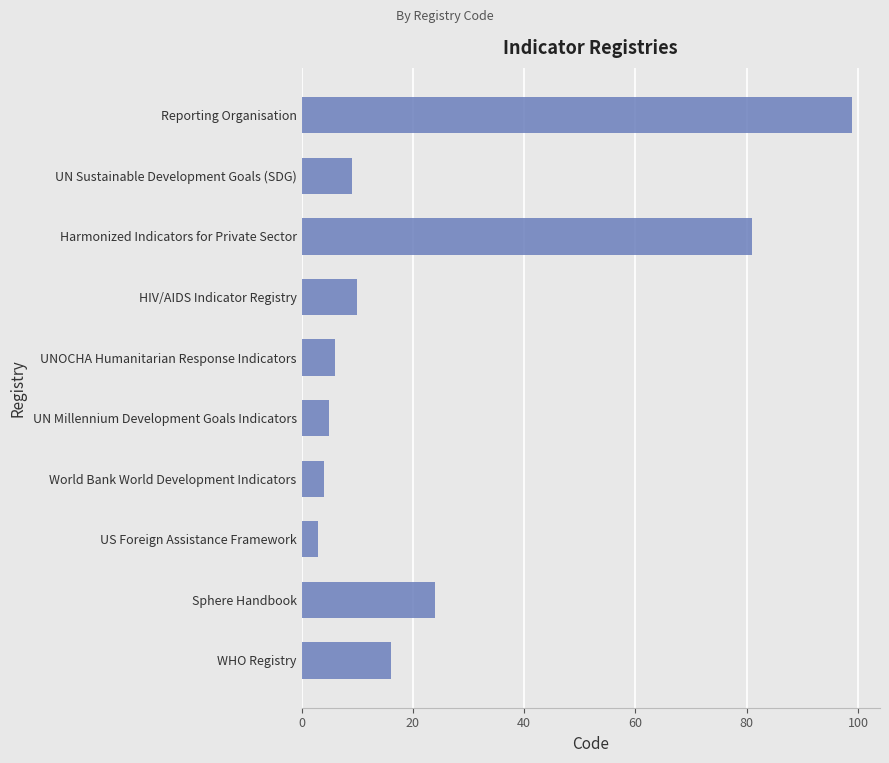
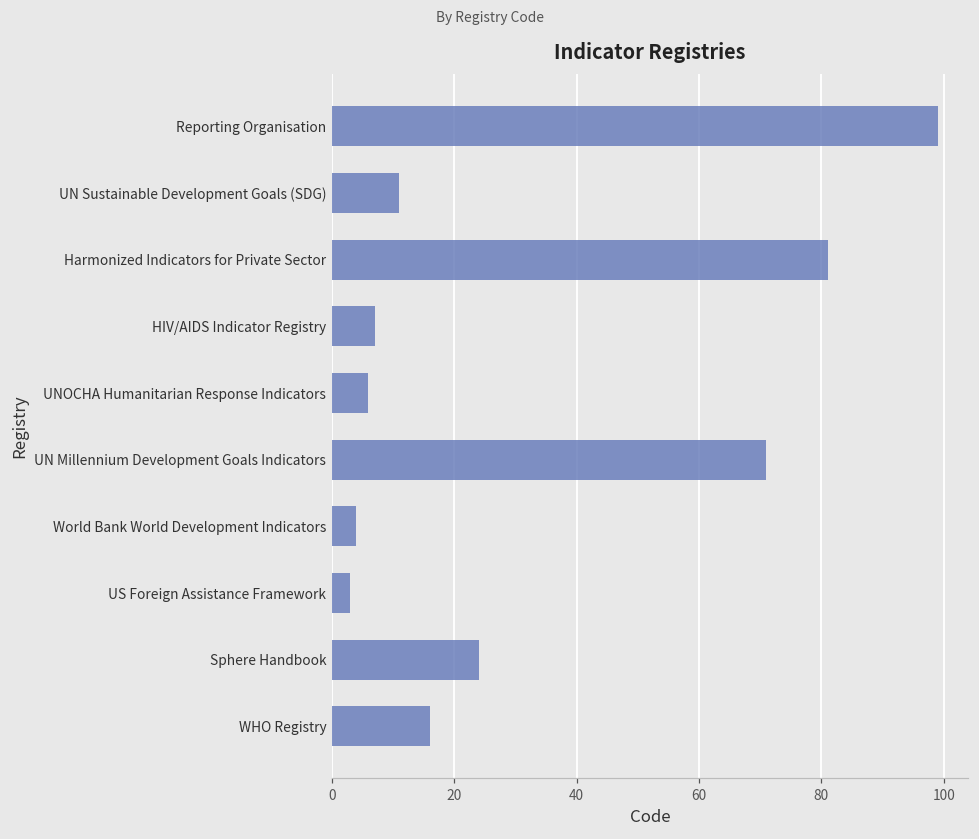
UN Sustainable Development Goals (SDG): 9 -> 11
HIV/AIDS Indicator Registry: 10 -> 7
UN Millennium Development Goals Indicators: 5 -> 71
